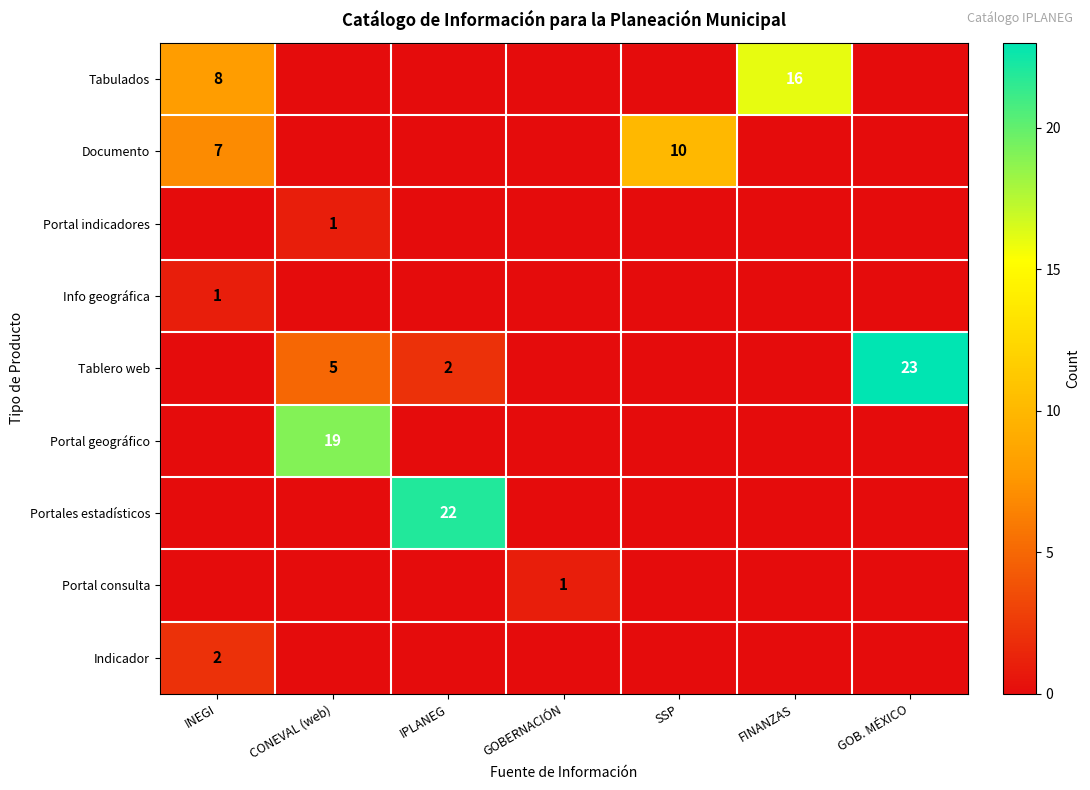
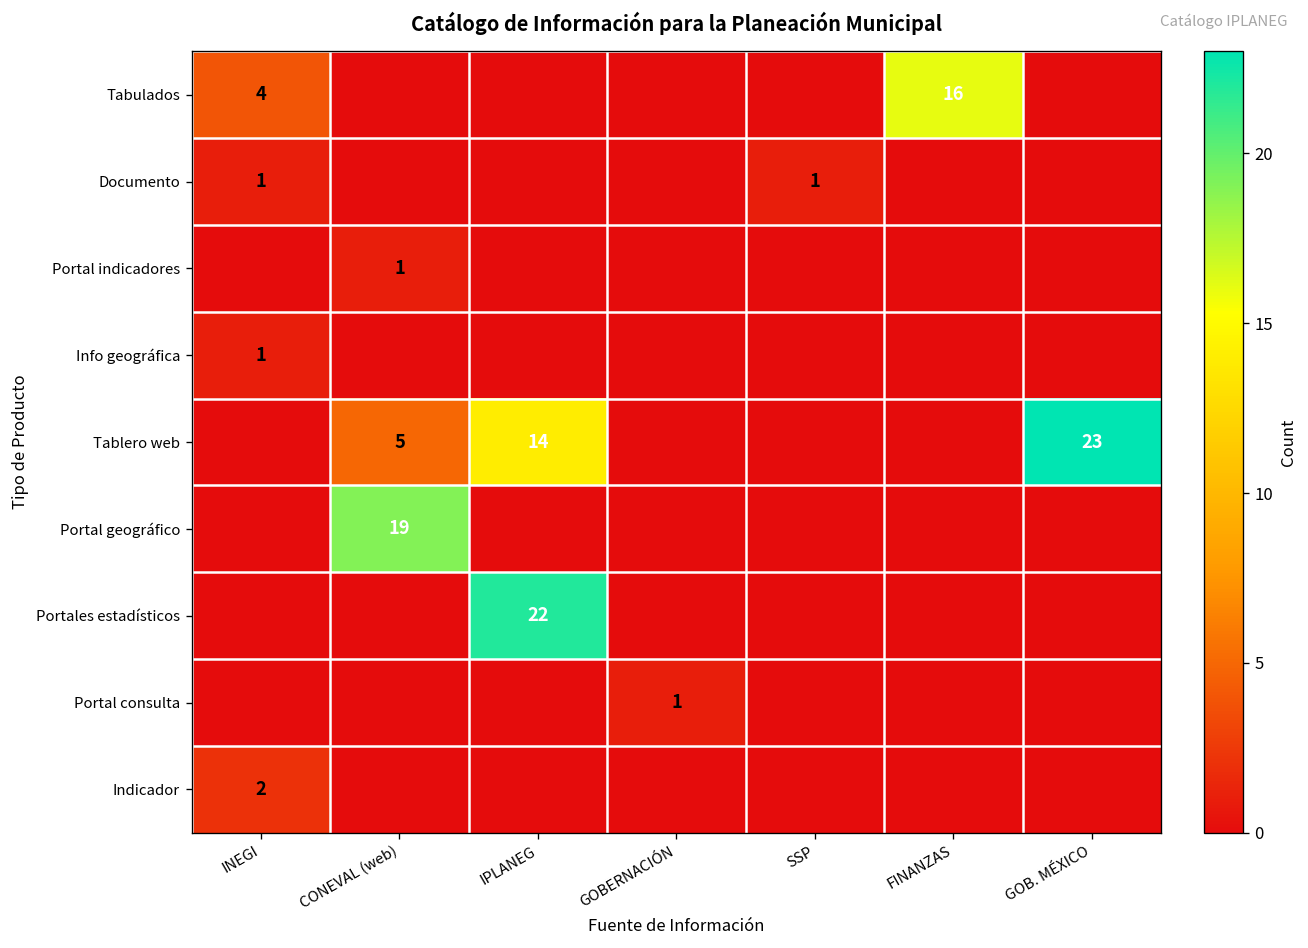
Tabulados, INEGI: 8 -> 4
Documento, INEGI: 7 -> 1
Documento, SSP: 10 -> 1
Tablero web, IPLANEG: 2 -> 14
